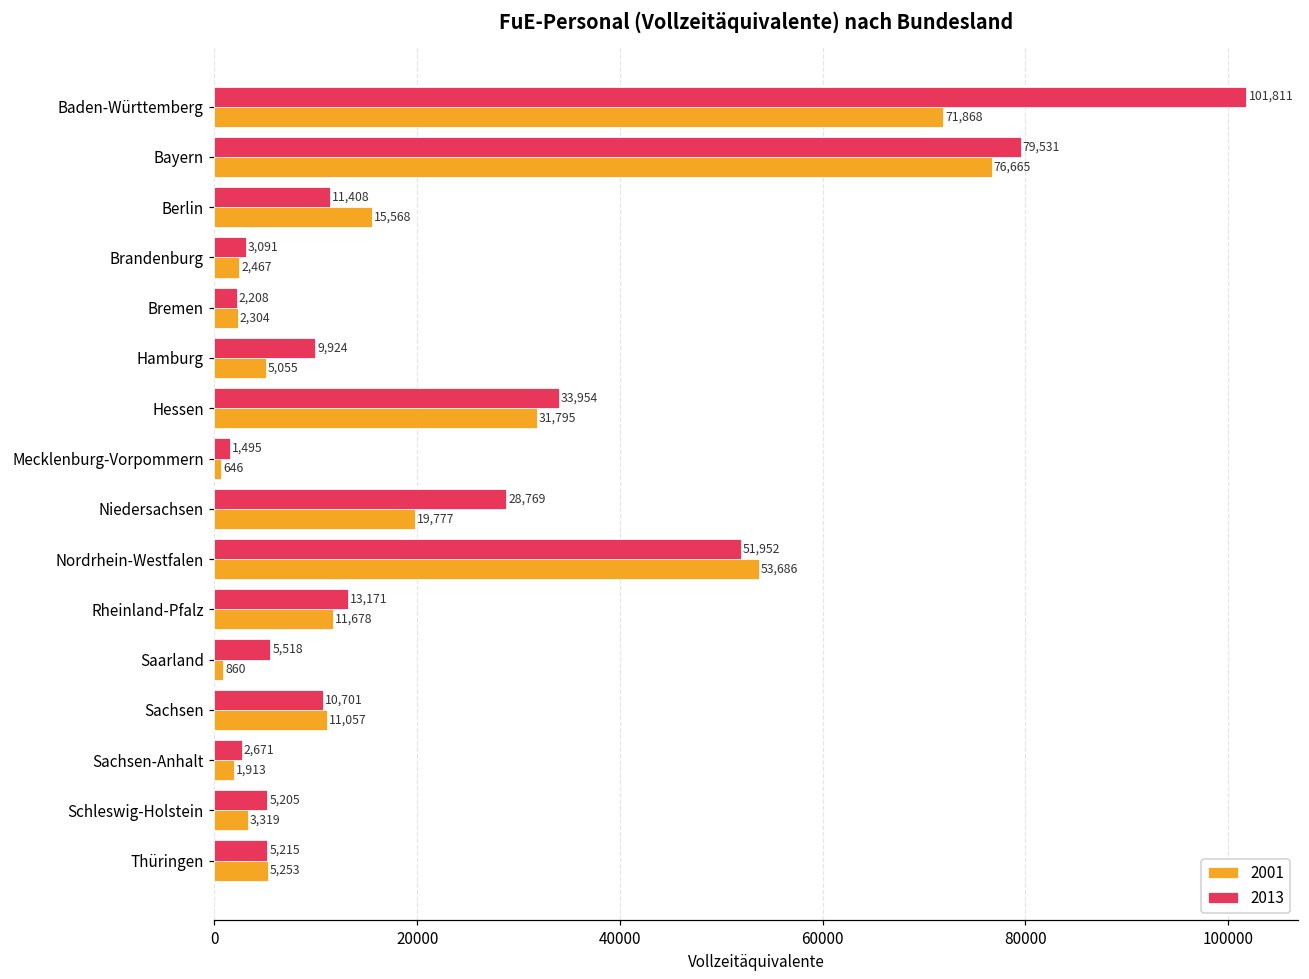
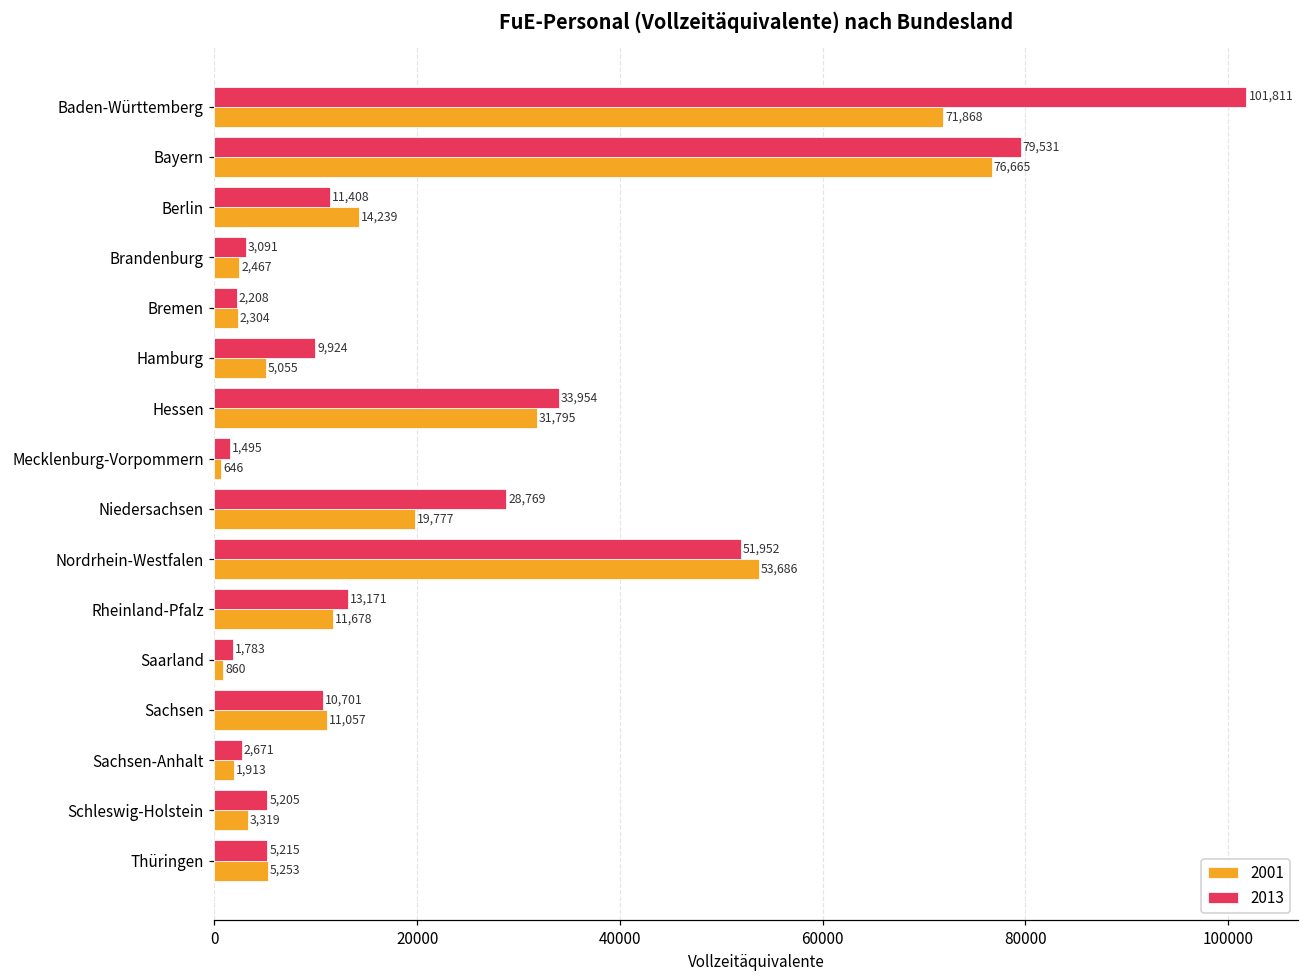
2001, Berlin: 15,568 -> 14,239
2013, Saarland: 5,518 -> 1,783
